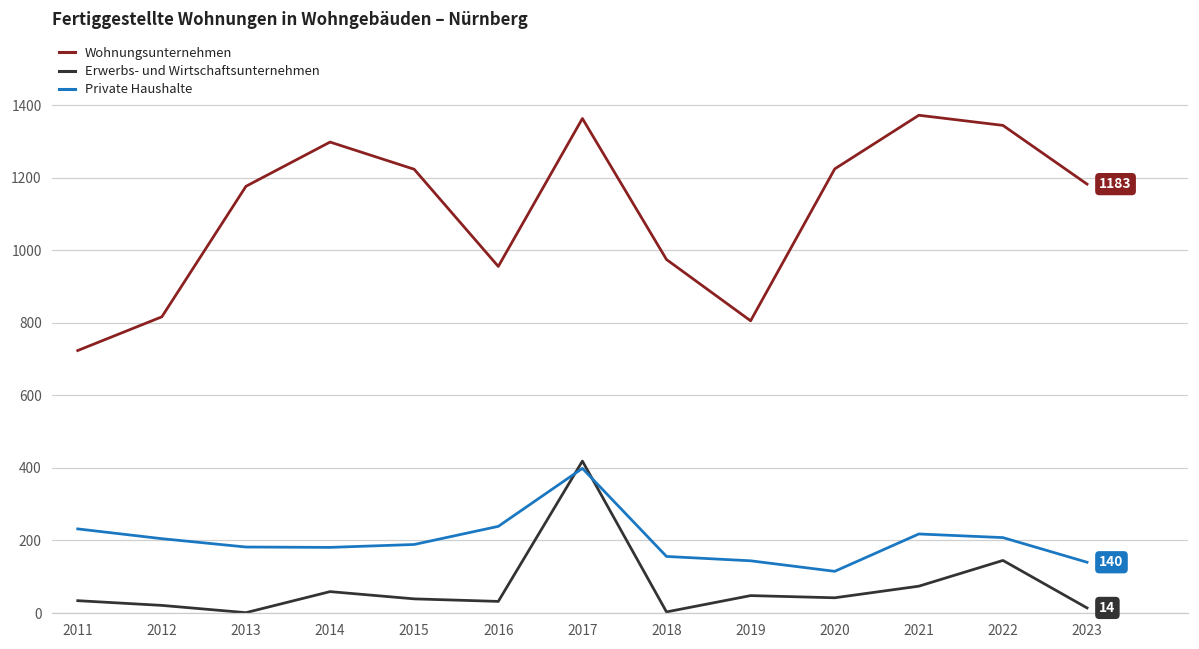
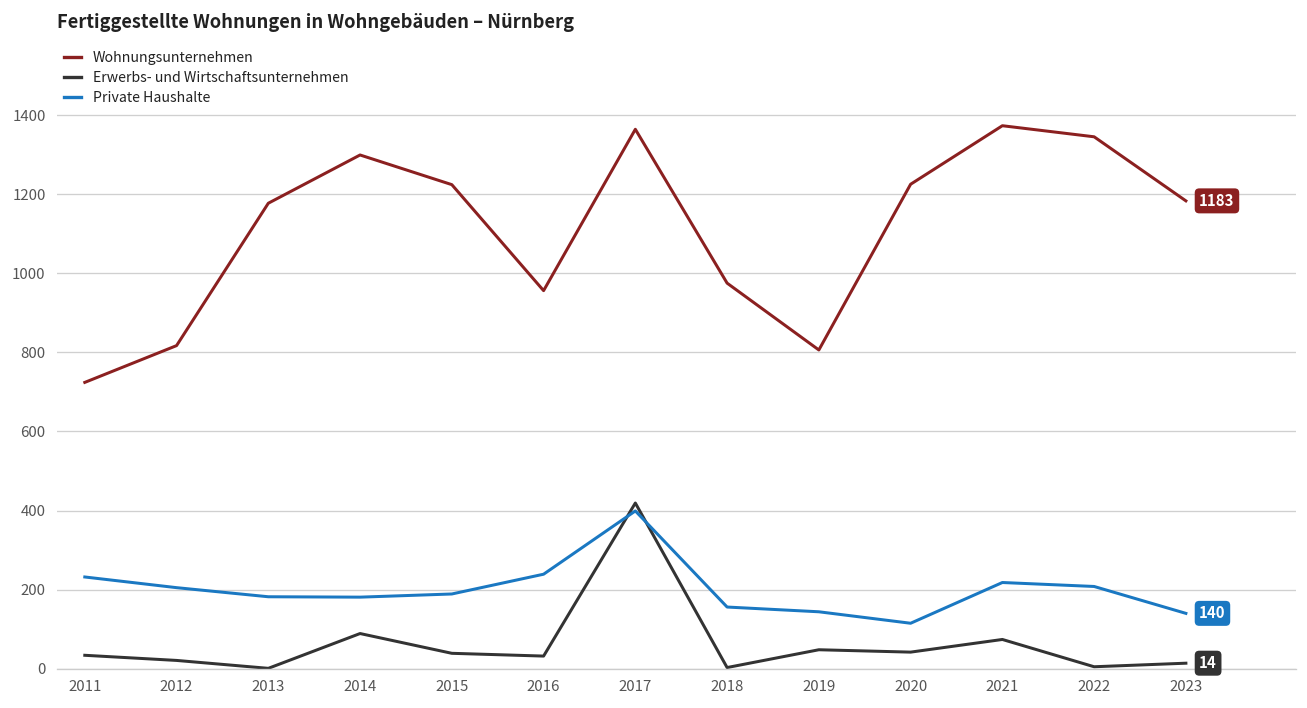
Erwerbs- und Wirtschaftsunternehmen, 2014: 60 -> 90
Erwerbs- und Wirtschaftsunternehmen, 2022: 150 -> 10
